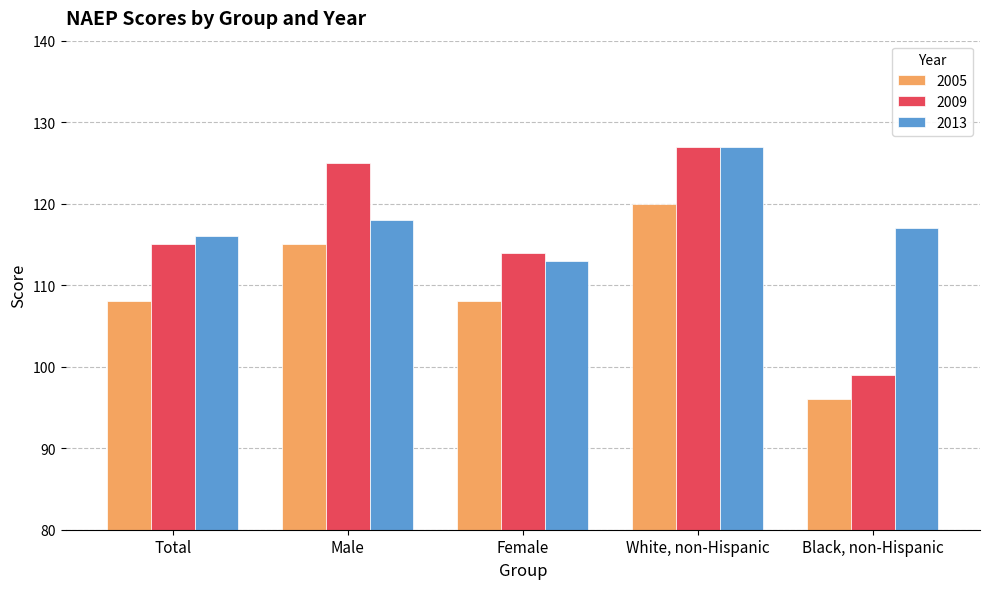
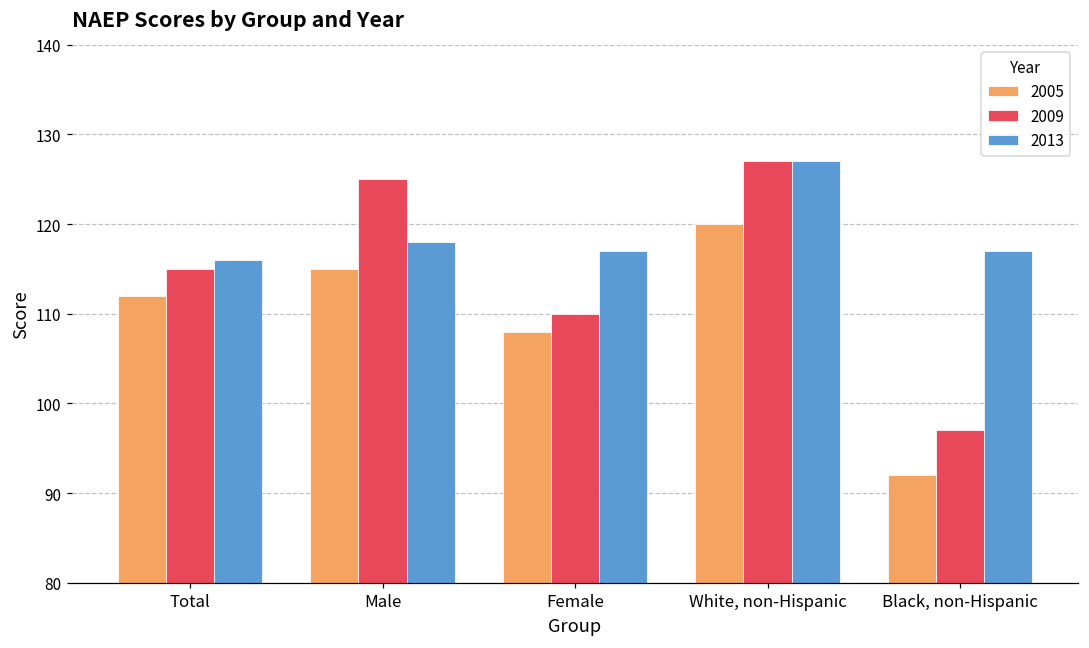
2005, Total: 108 -> 112
2009, Female: 114 -> 110
2013, Female: 113 -> 117
2005, Black, non-Hispanic: 96 -> 92
2009, Black, non-Hispanic: 99 -> 97
